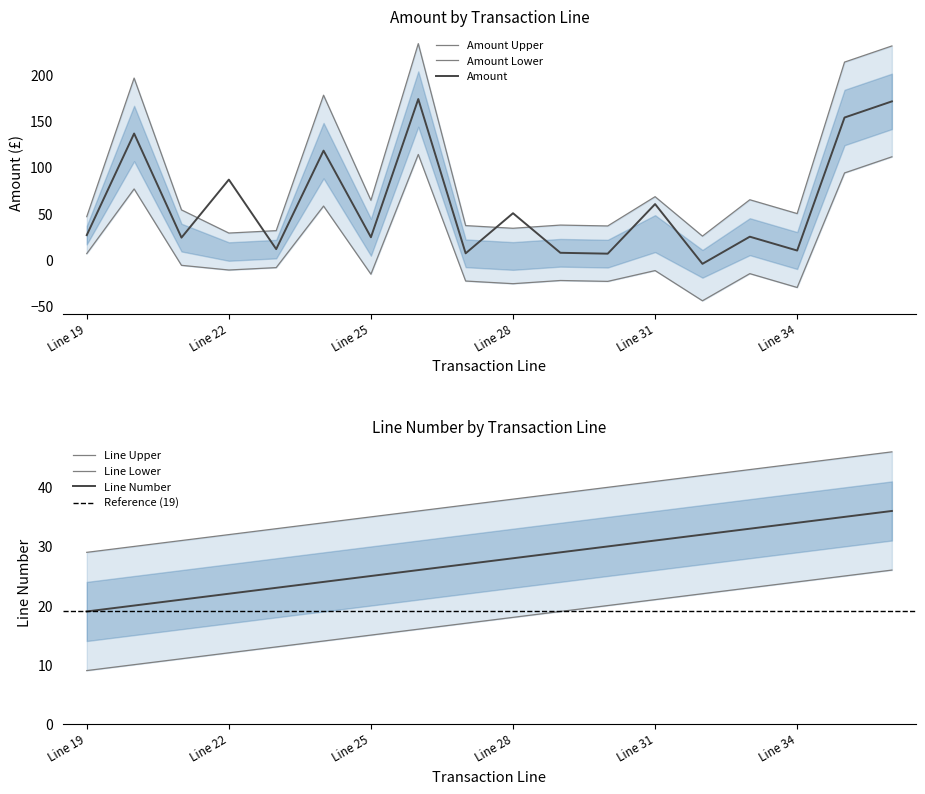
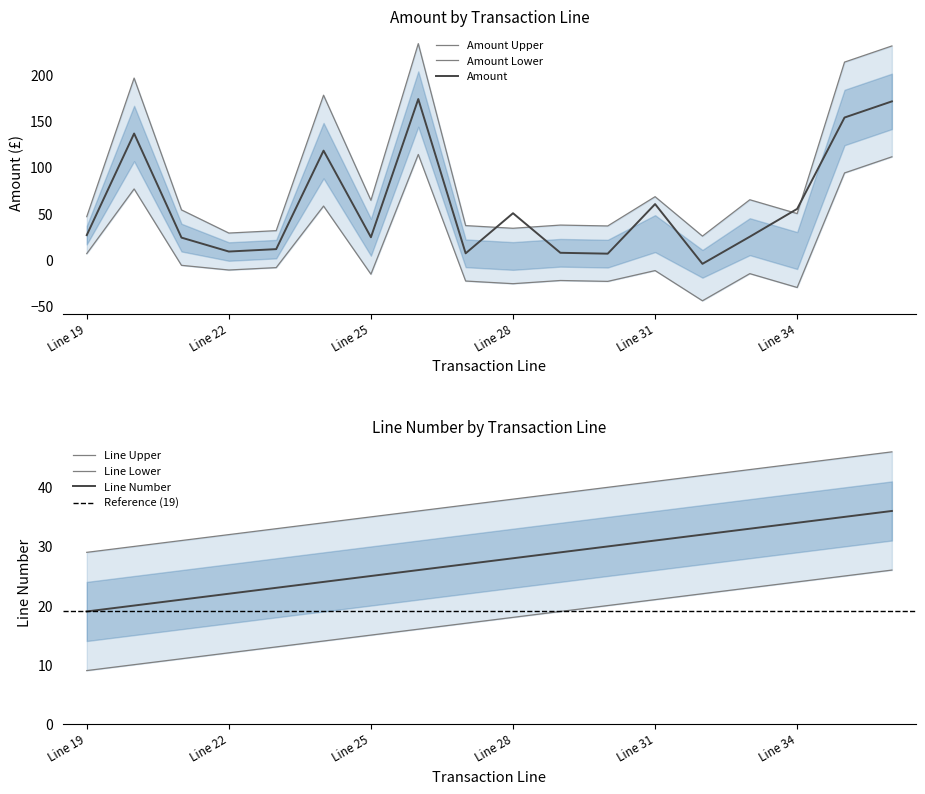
Amount by Transaction Line, Amount, Line 22: 90 -> 10
Amount by Transaction Line, Amount, Line 34: 10 -> 60
